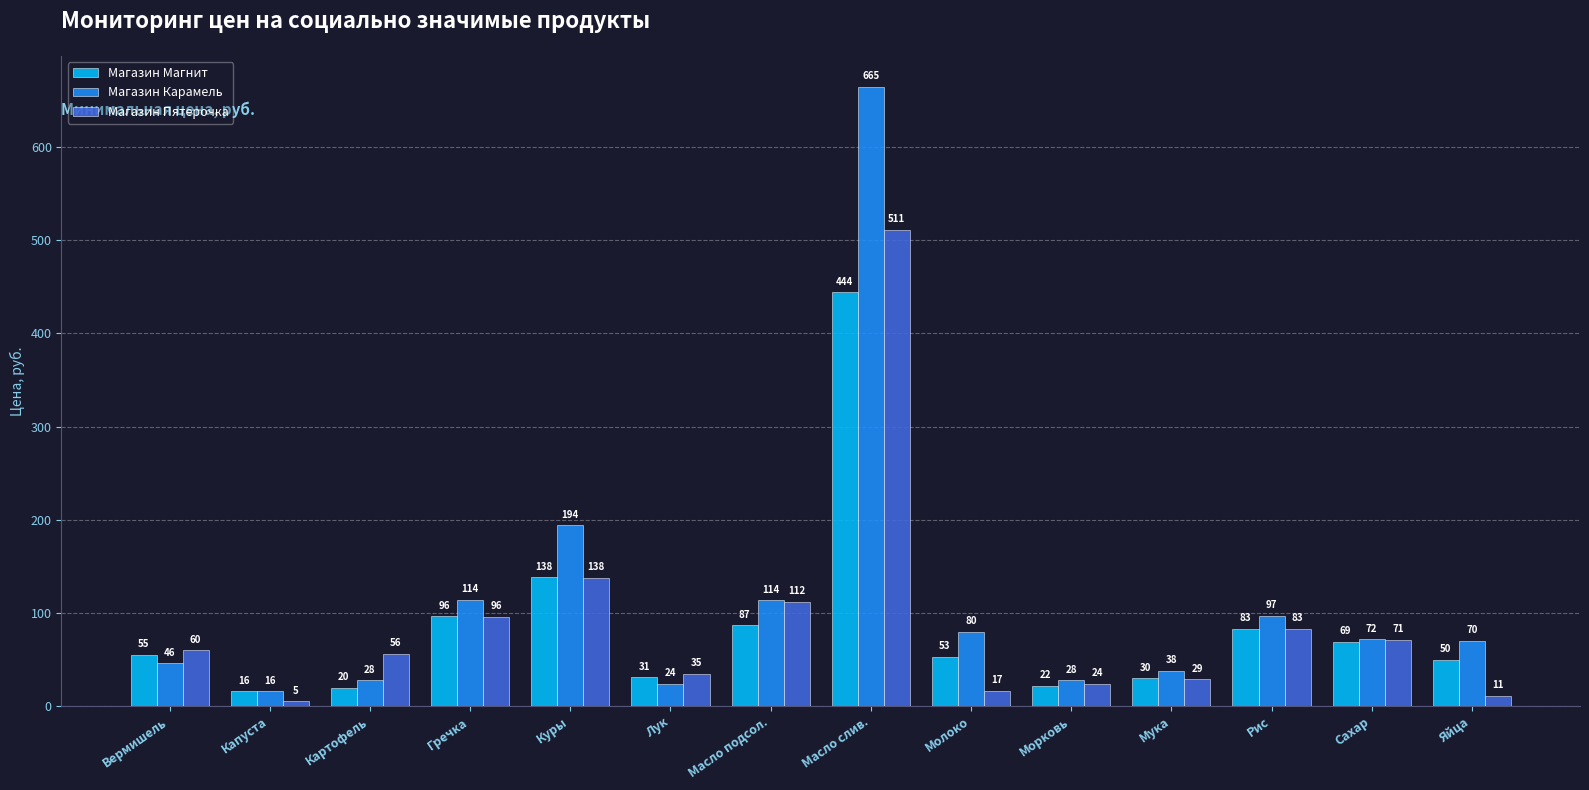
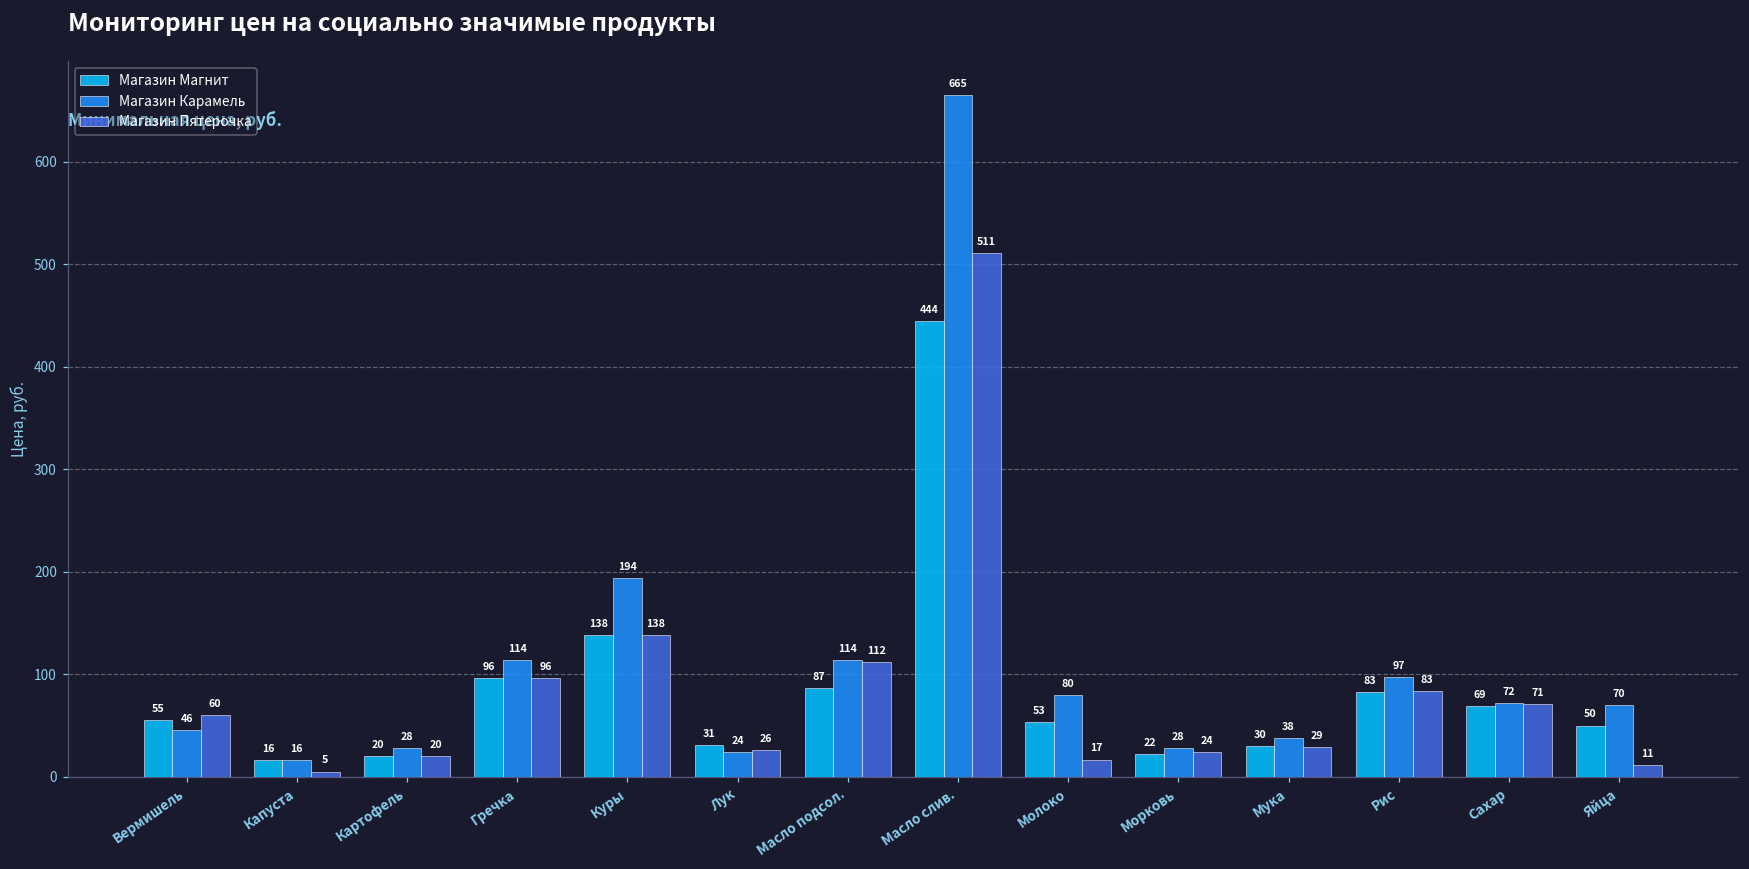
Магазин Пятерочка, Картофель: 56 -> 20
Магазин Пятерочка, Лук: 35 -> 26
